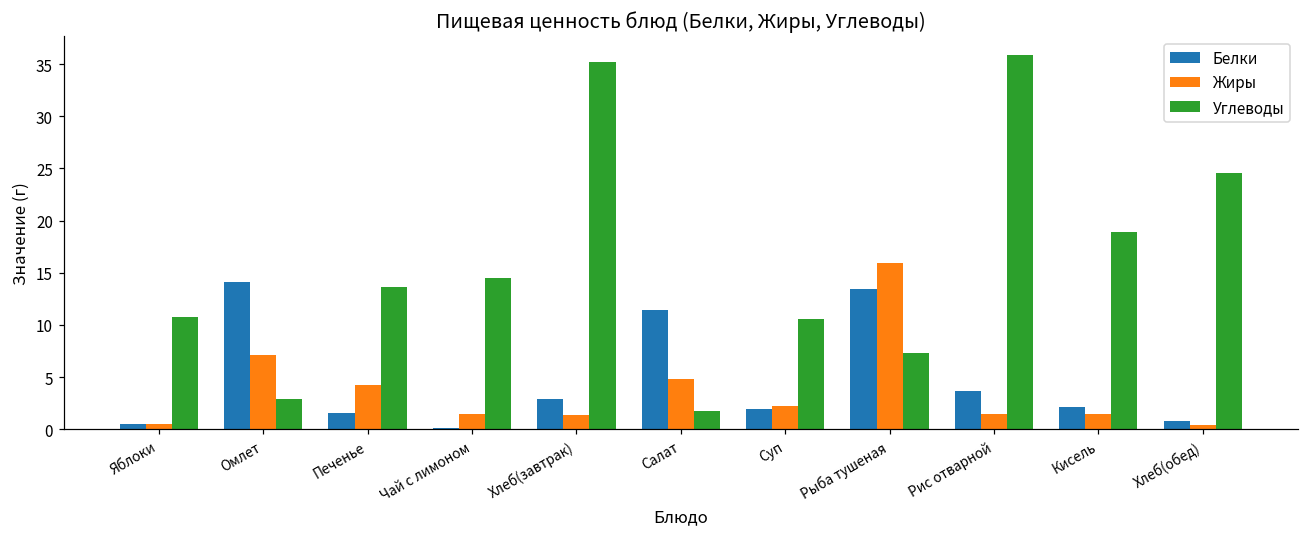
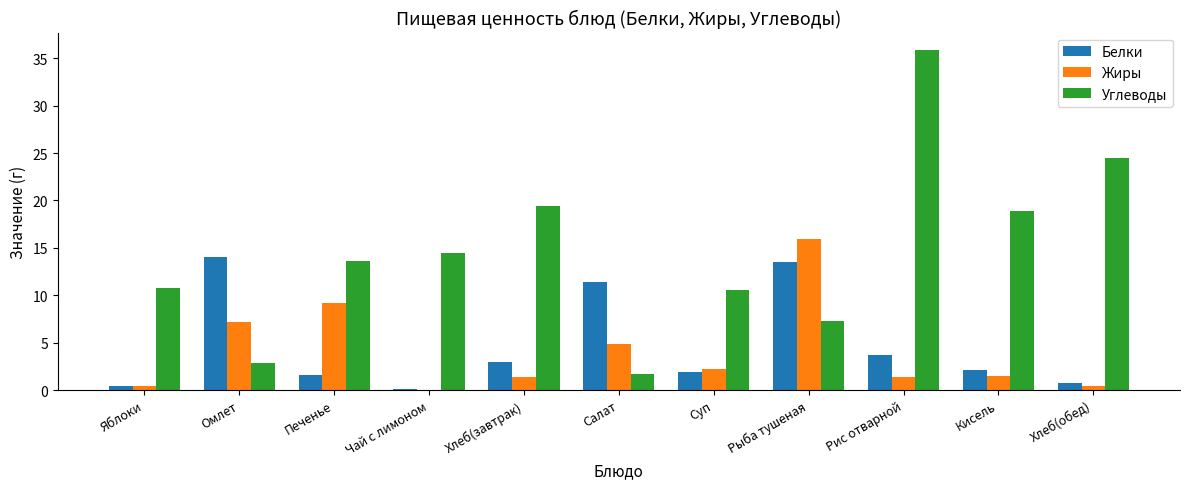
Жиры, Печенье: 4 -> 9
Жиры, Чай с лимоном: 1 -> 0
Углеводы, Хлеб(завтрак): 35 -> 19
